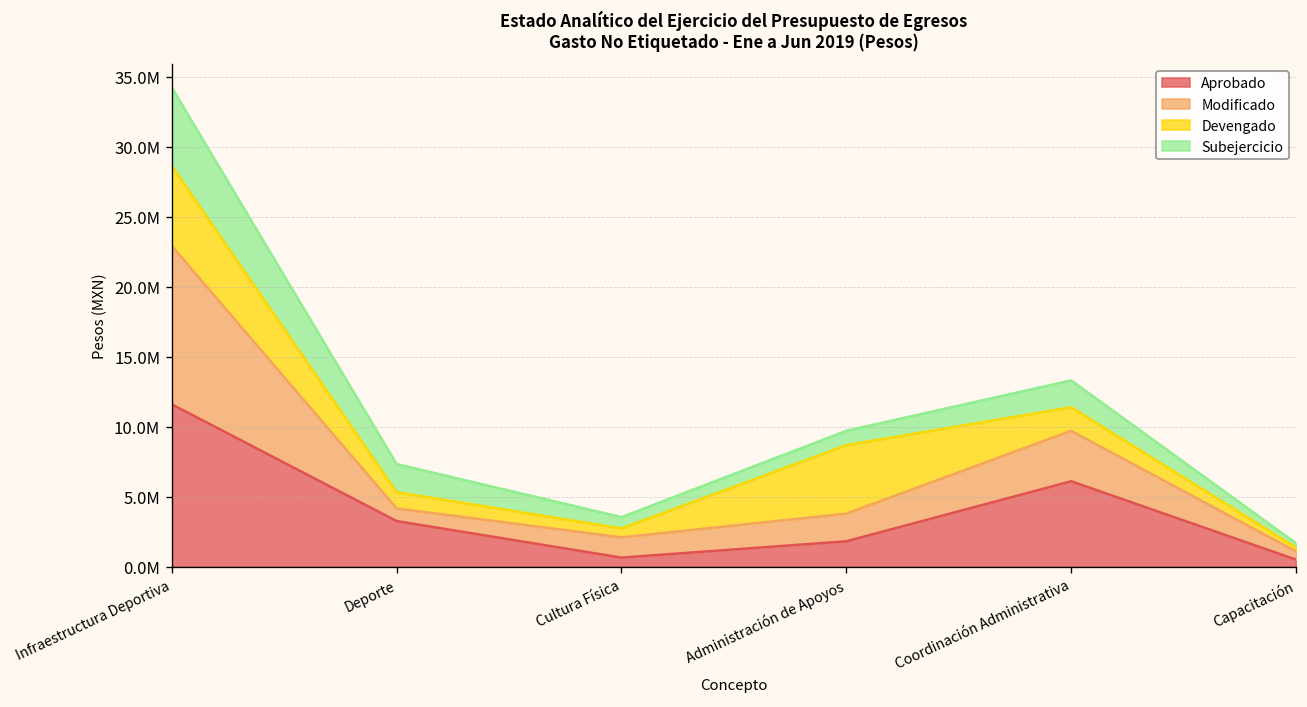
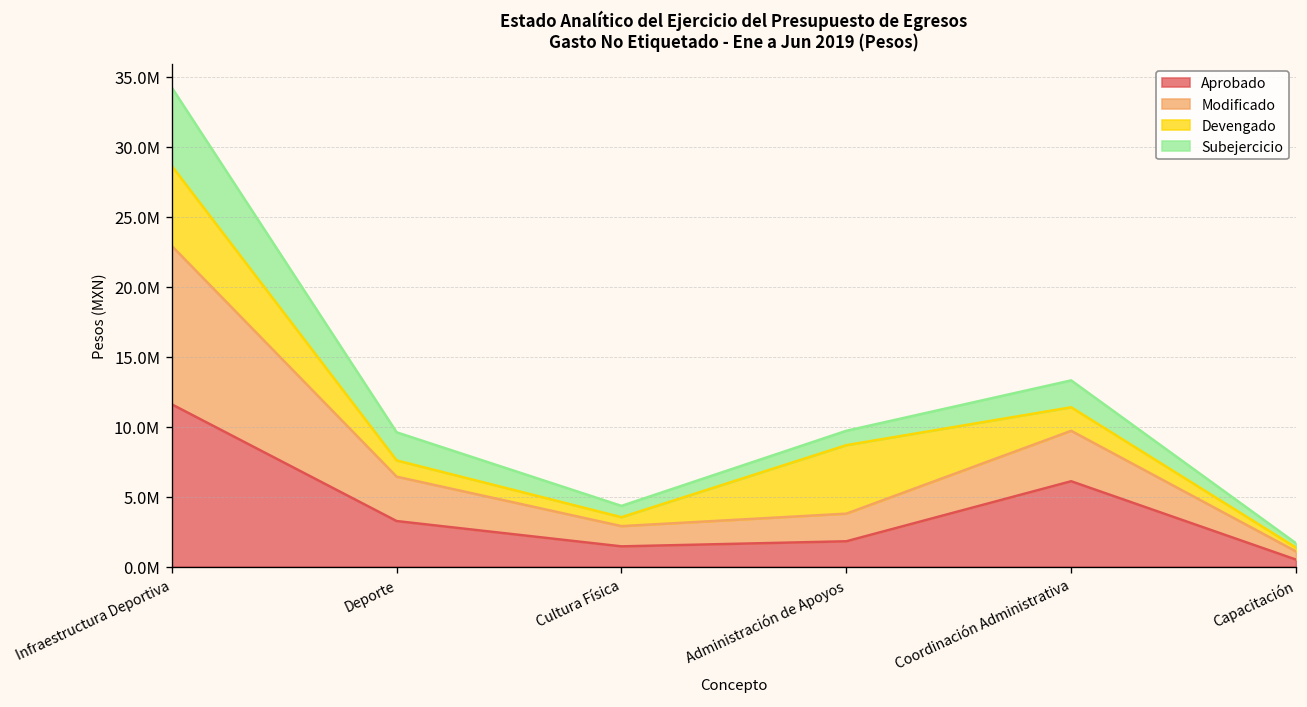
Modificado, Deporte: 900000 -> 3200000
Aprobado, Cultura Física: 600000 -> 1400000
